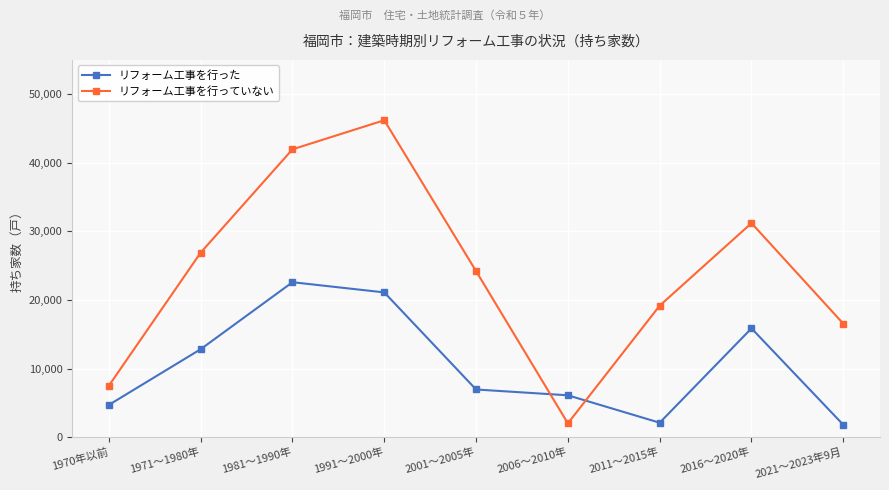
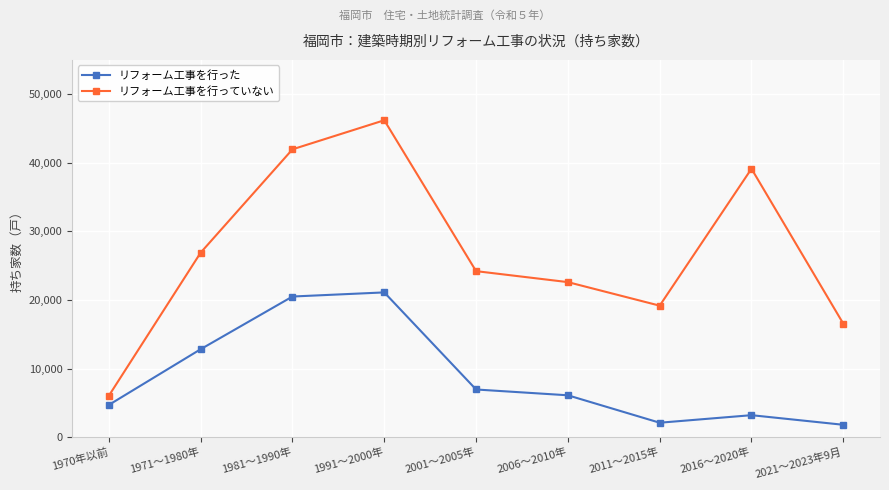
リフォーム工事を行っていない, 1970年以前: 8,000 -> 6,000
リフォーム工事を行った, 1981～1990年: 23,000 -> 21,000
リフォーム工事を行っていない, 2006～2010年: 2,000 -> 23,000
リフォーム工事を行った, 2016～2020年: 16,000 -> 3,000
リフォーム工事を行っていない, 2016～2020年: 31,000 -> 39,000
